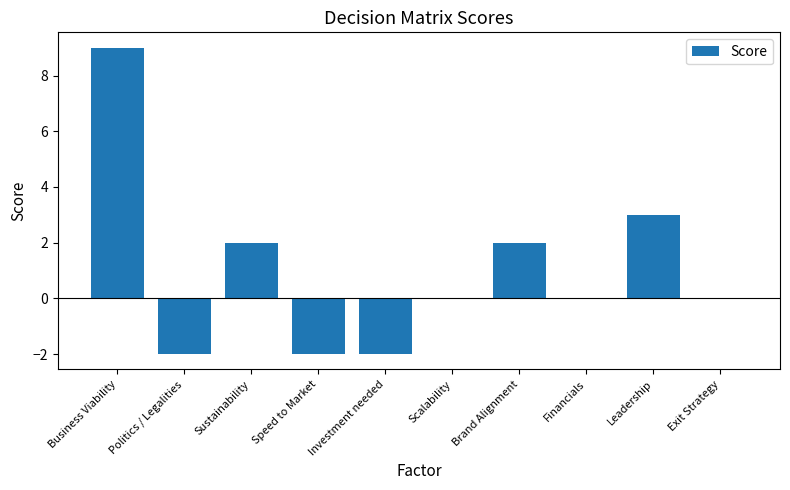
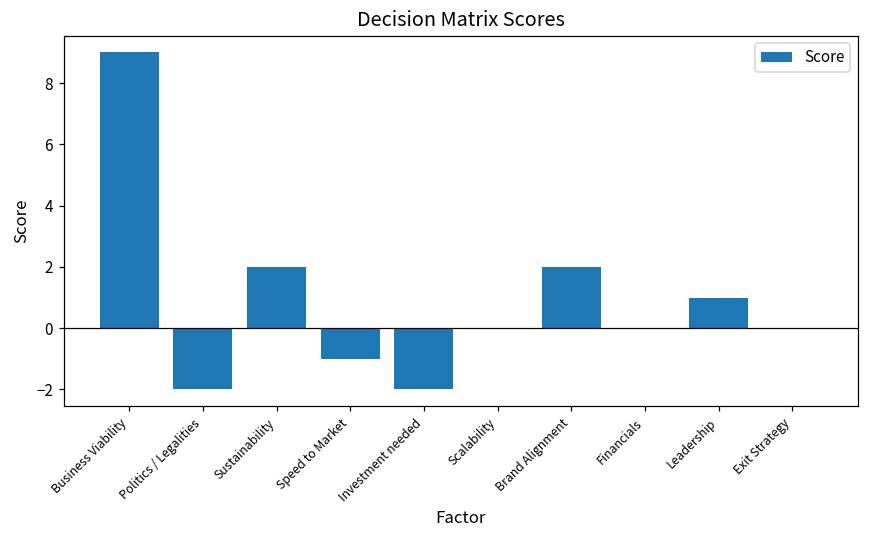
Speed to Market: -2 -> -1
Leadership: 3 -> 1
